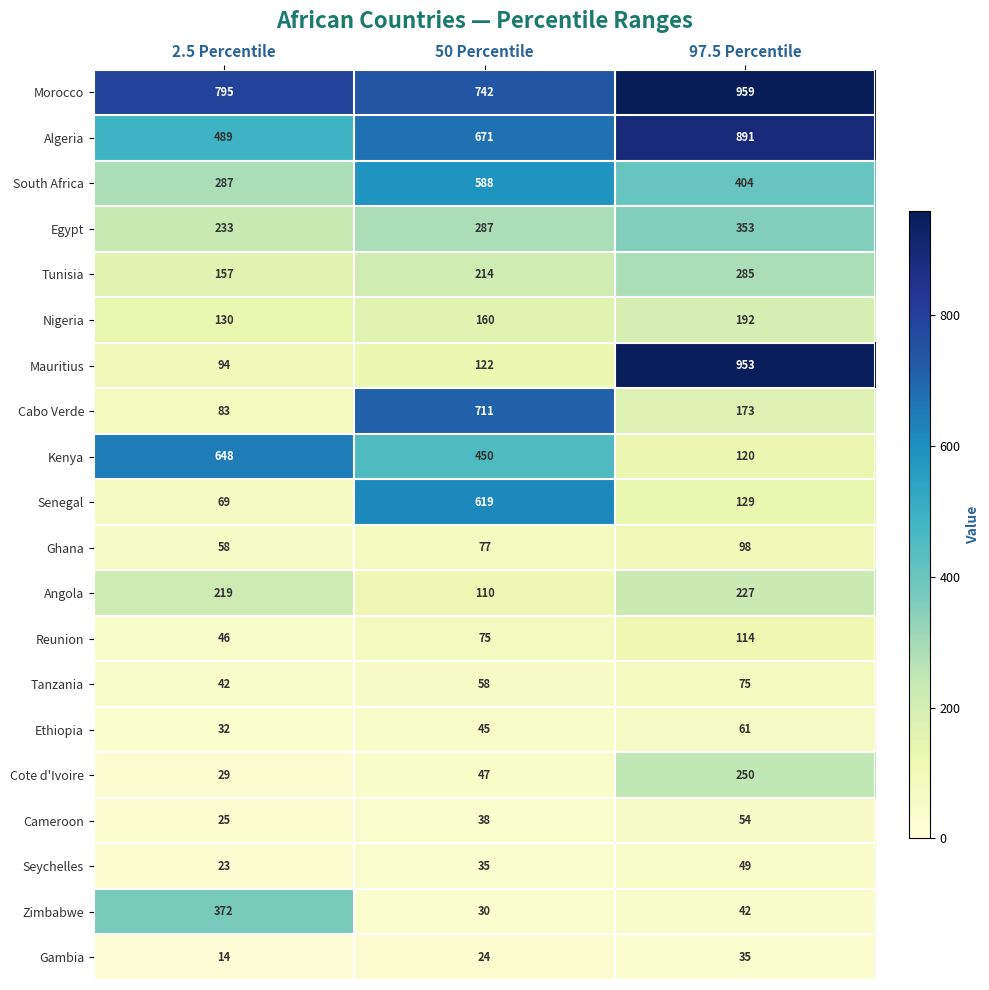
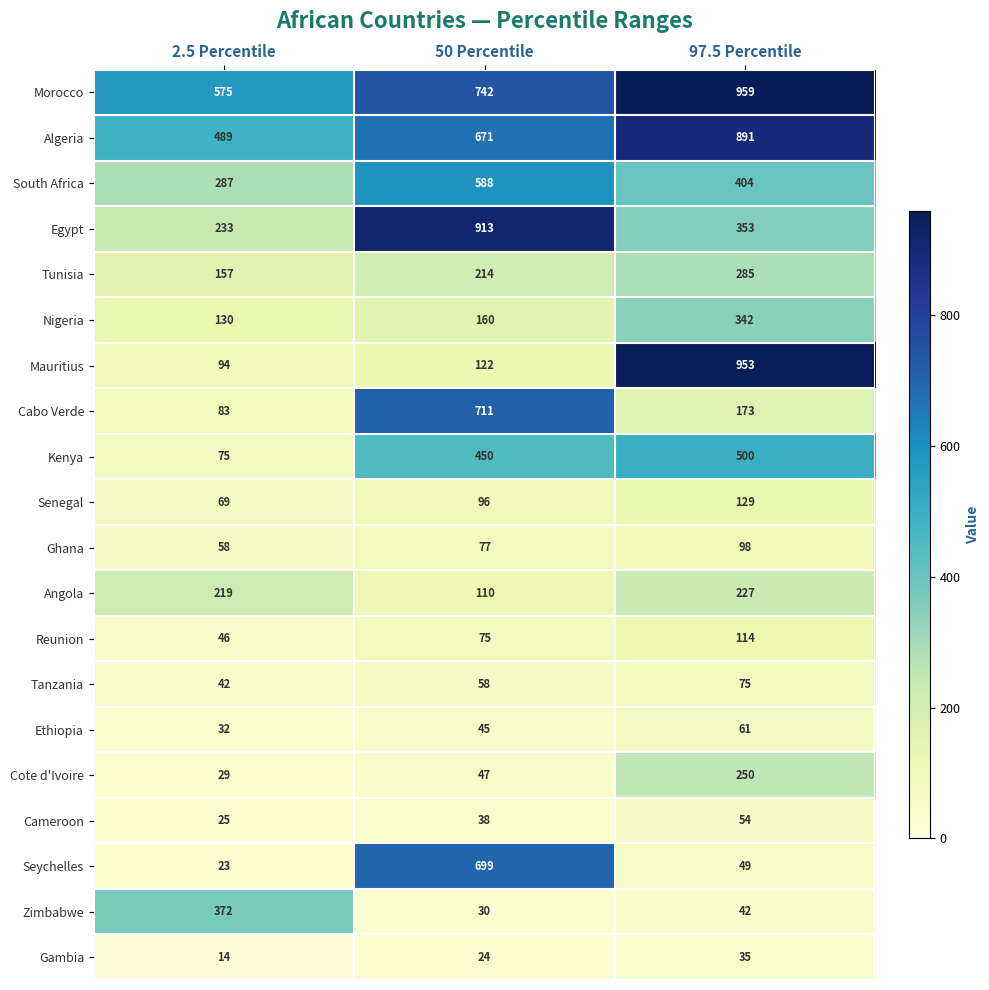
Morocco, 2.5 Percentile: 795 -> 575
Egypt, 50 Percentile: 287 -> 913
Nigeria, 97.5 Percentile: 192 -> 342
Kenya, 2.5 Percentile: 648 -> 75
Kenya, 97.5 Percentile: 120 -> 500
Senegal, 50 Percentile: 619 -> 96
Seychelles, 50 Percentile: 35 -> 699
